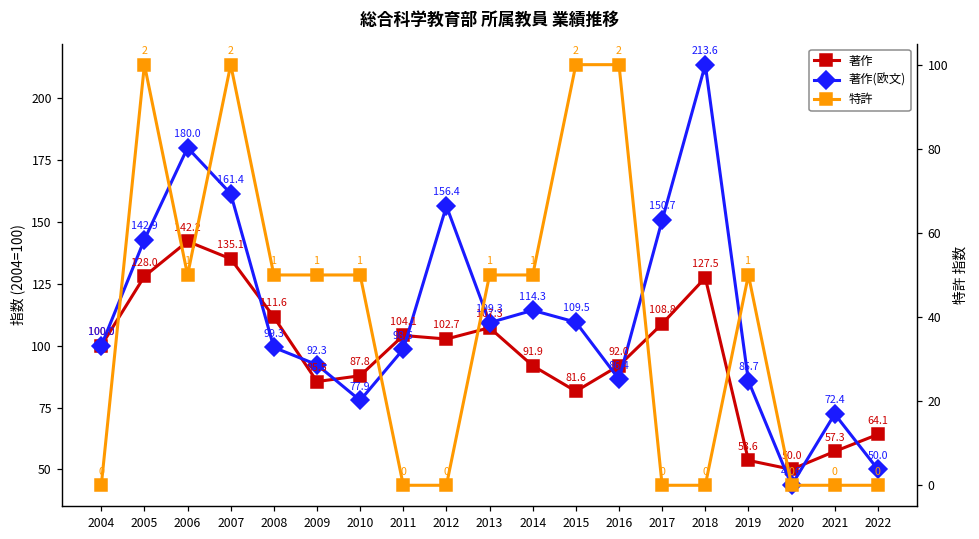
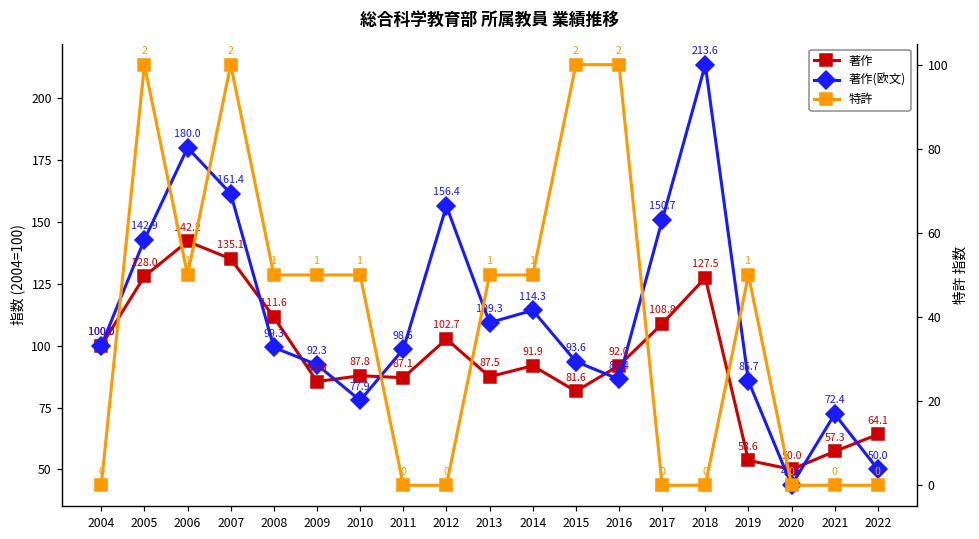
著作, 2011: 104.1 -> 87.1
著作, 2013: 107.3 -> 87.5
著作(欧文), 2015: 109.5 -> 93.6
